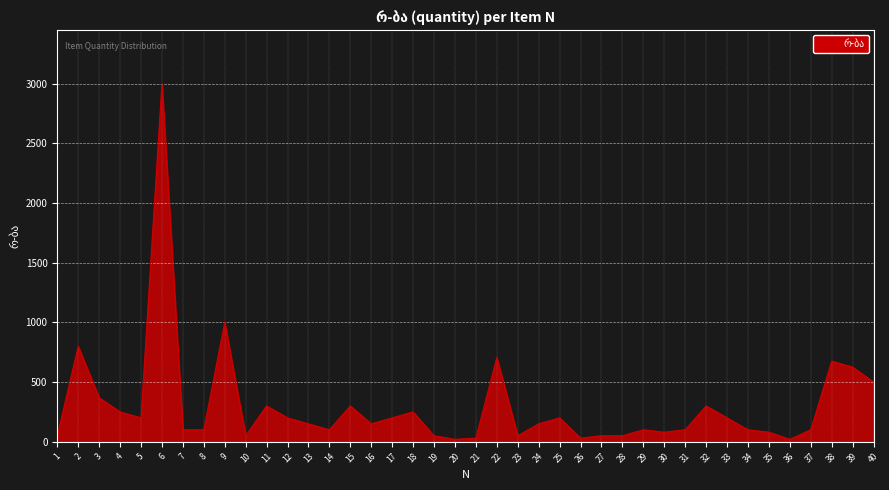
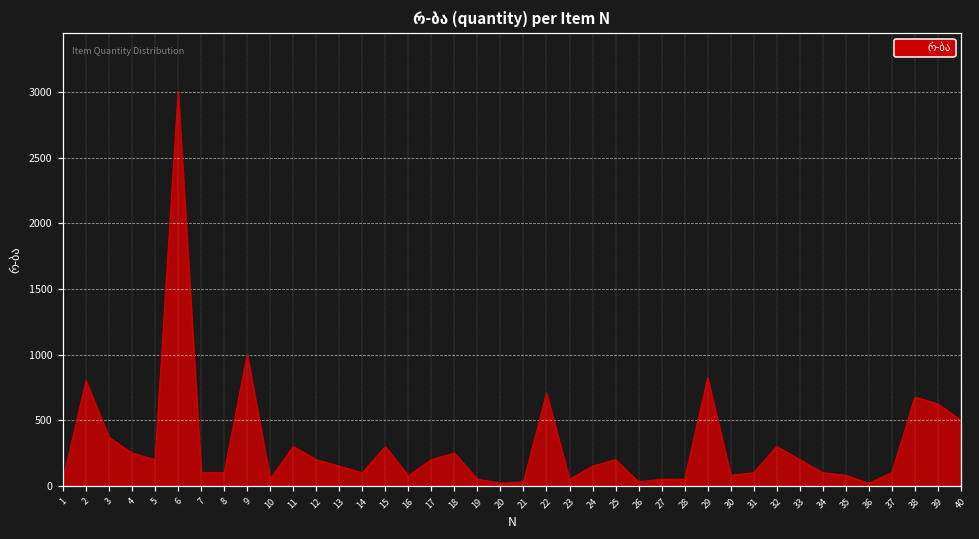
16: 150 -> 80
29: 100 -> 820
